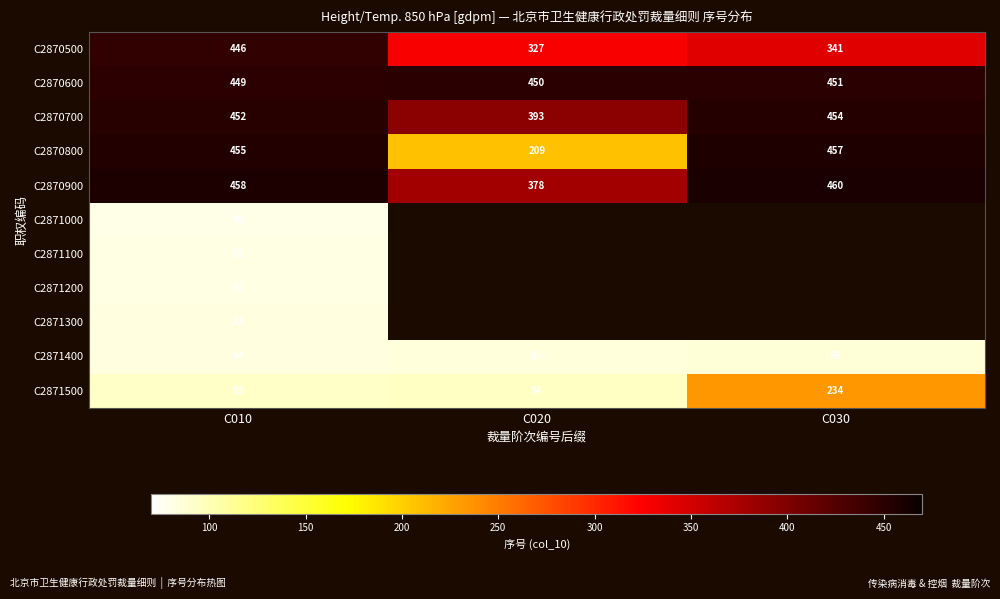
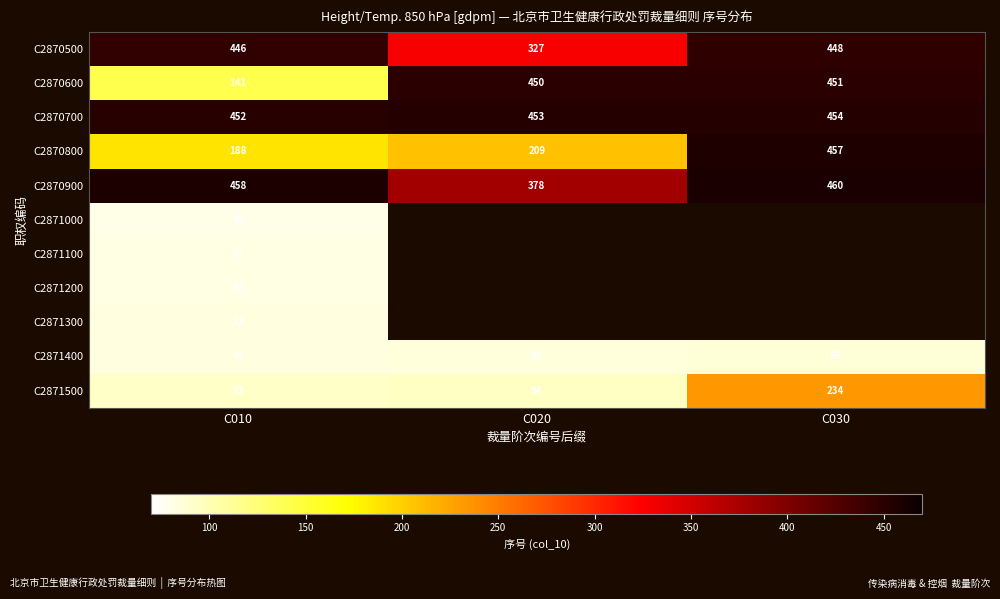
C2870500, C030: 341 -> 448
C2870600, C010: 449 -> 141
C2870700, C020: 393 -> 453
C2870800, C010: 455 -> 188
